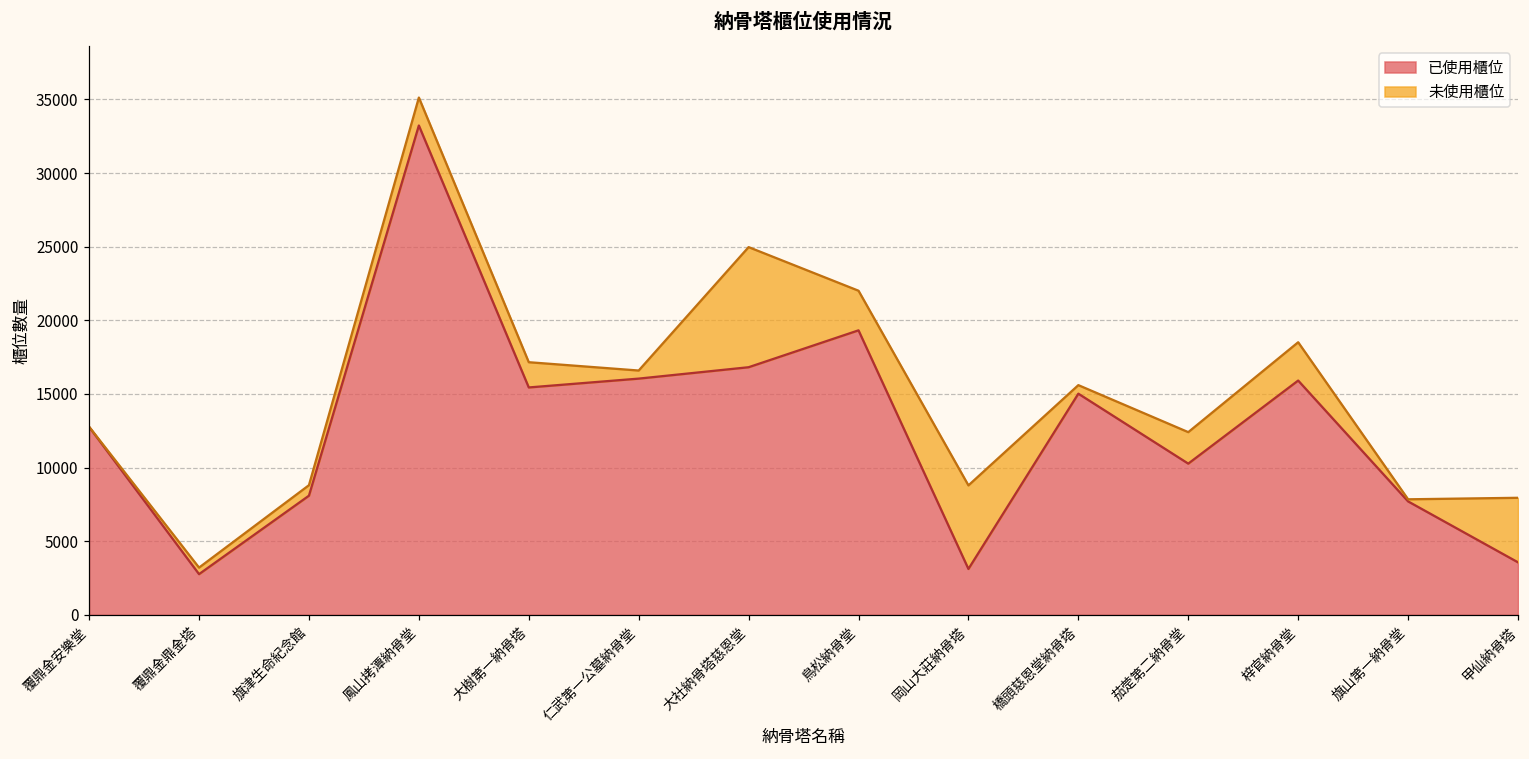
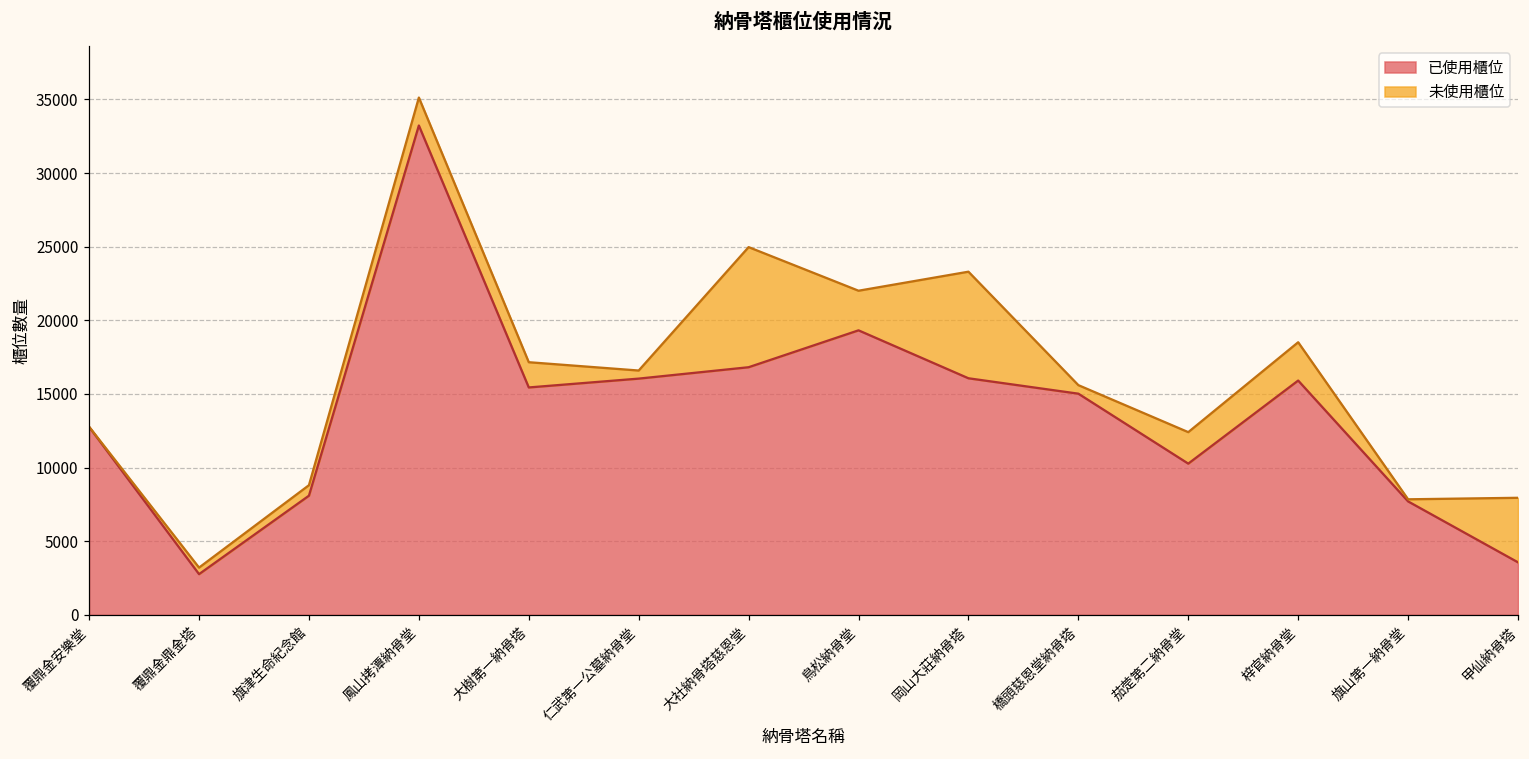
已使用櫃位, 岡山大莊納骨塔: 3100 -> 16100
未使用櫃位, 岡山大莊納骨塔: 5700 -> 7200
